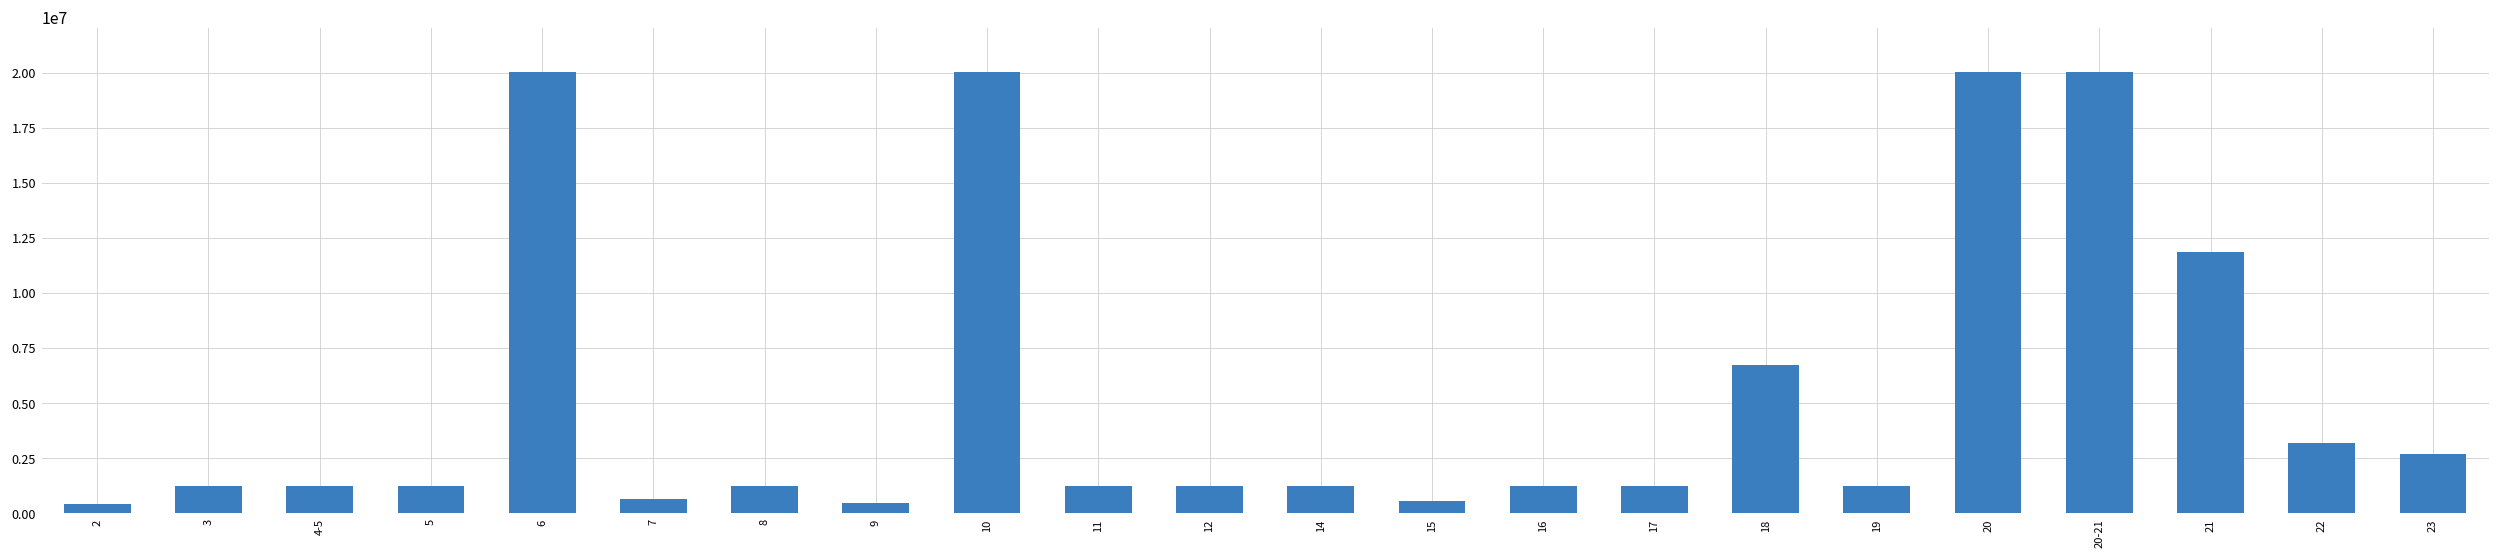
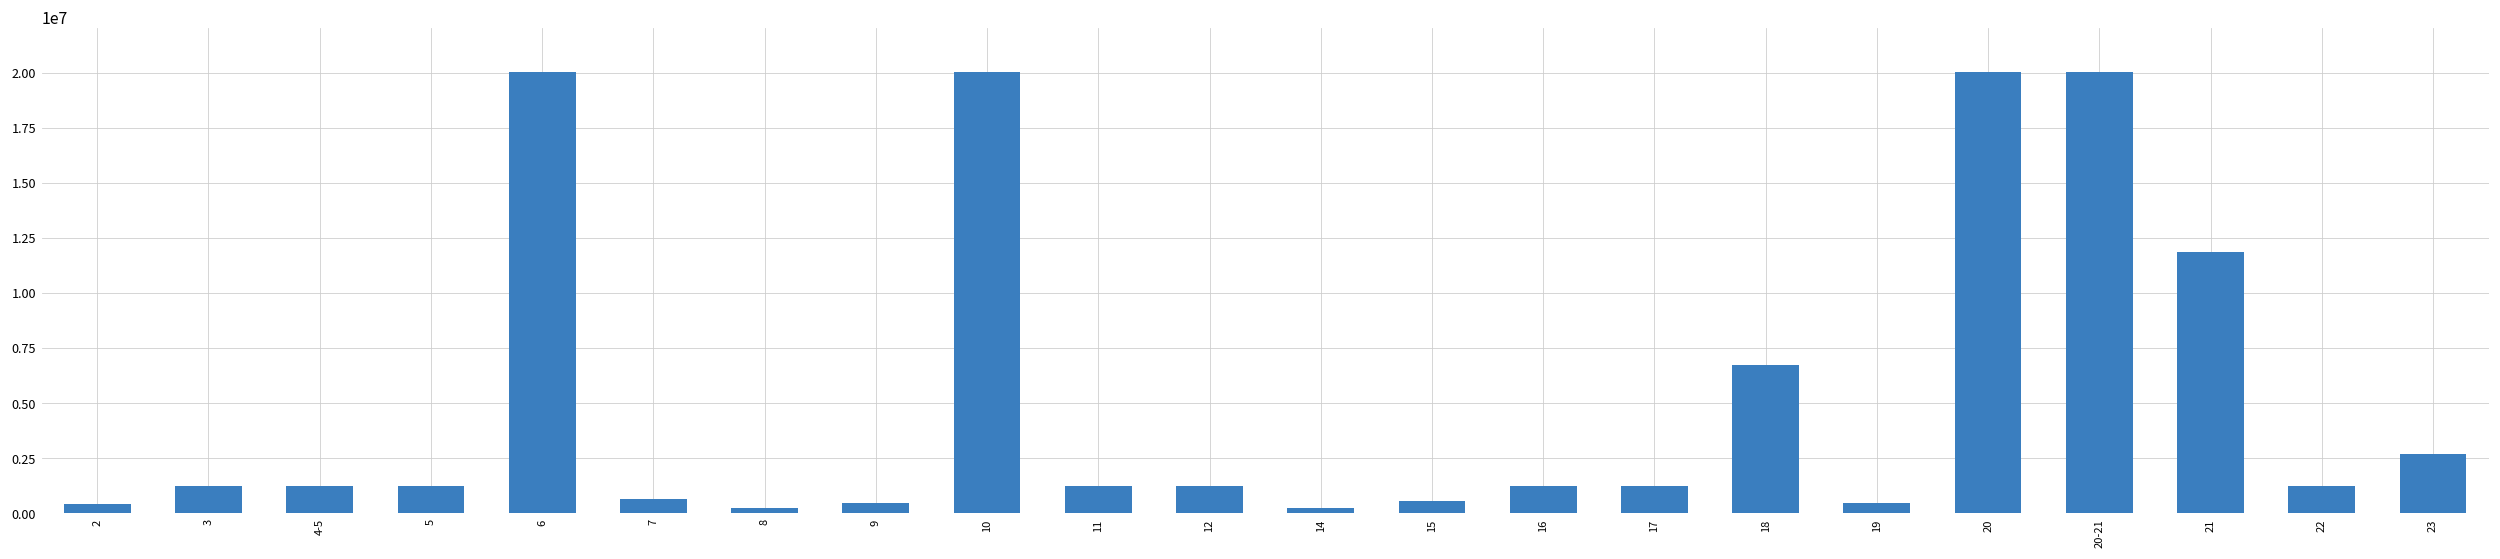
8: 1200000 -> 200000
14: 1200000 -> 300000
19: 1200000 -> 500000
22: 3200000 -> 1200000
